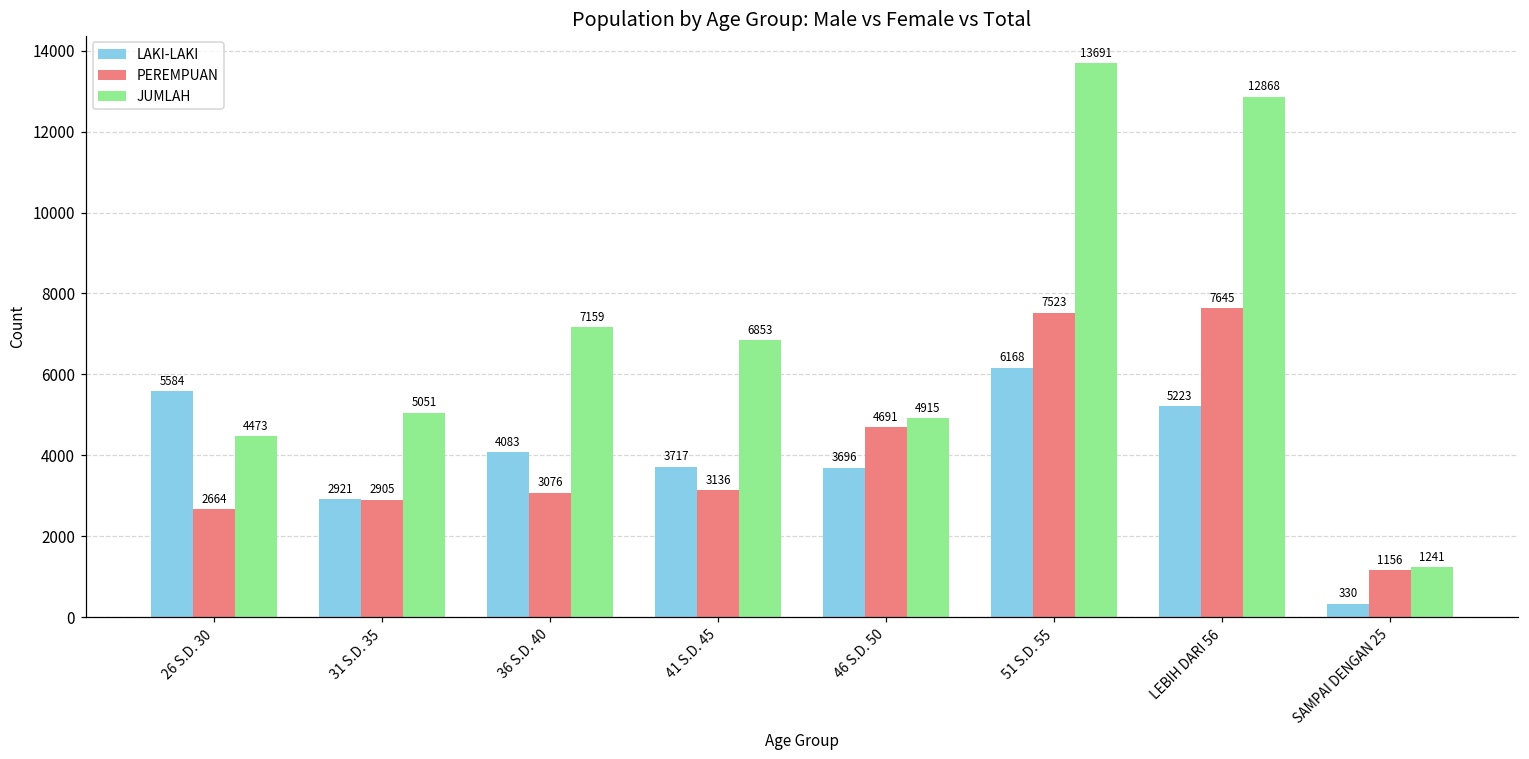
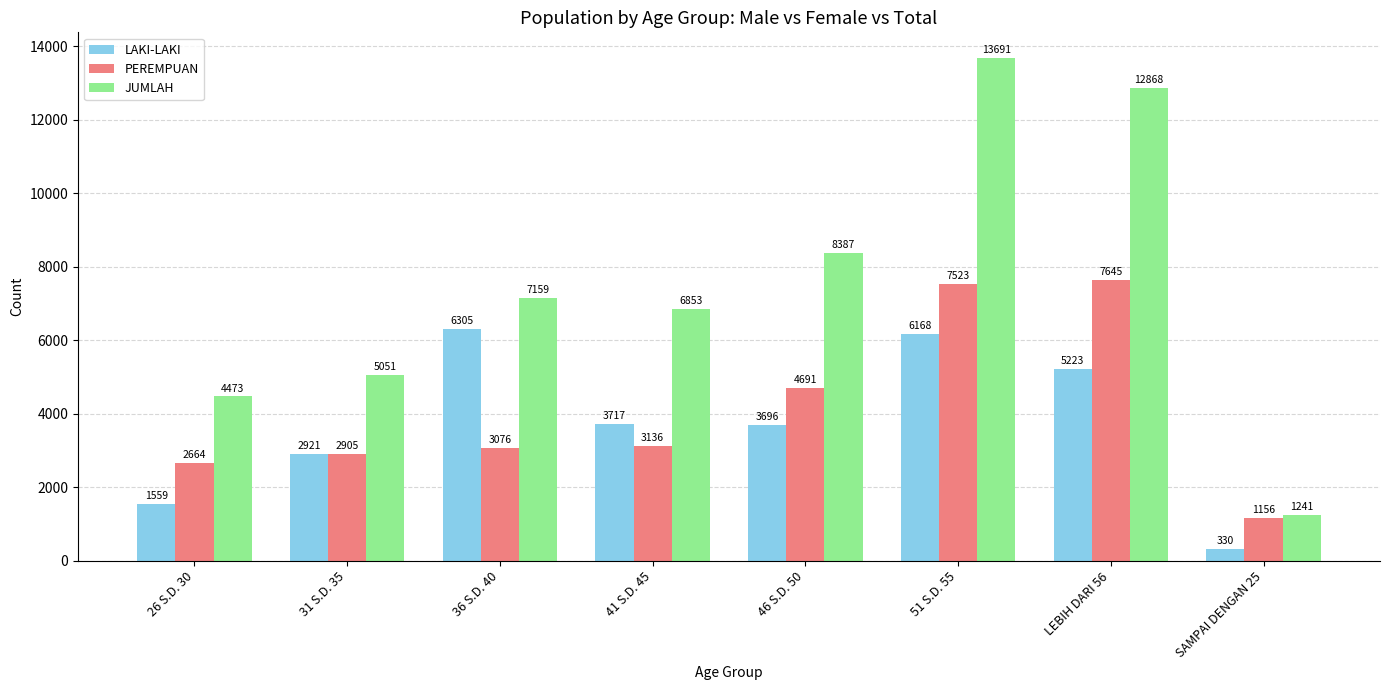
LAKI-LAKI, 26 S.D. 30: 5584 -> 1559
LAKI-LAKI, 36 S.D. 40: 4083 -> 6305
JUMLAH, 46 S.D. 50: 4915 -> 8387
